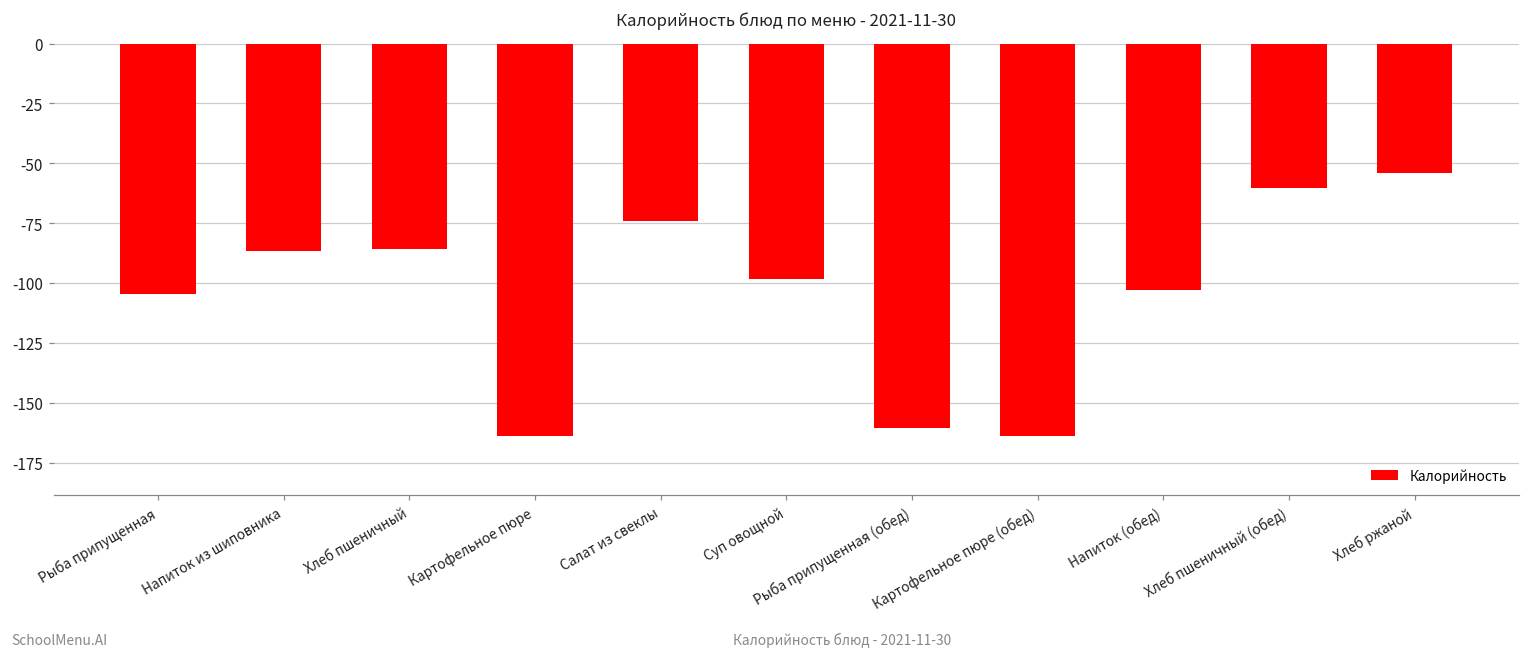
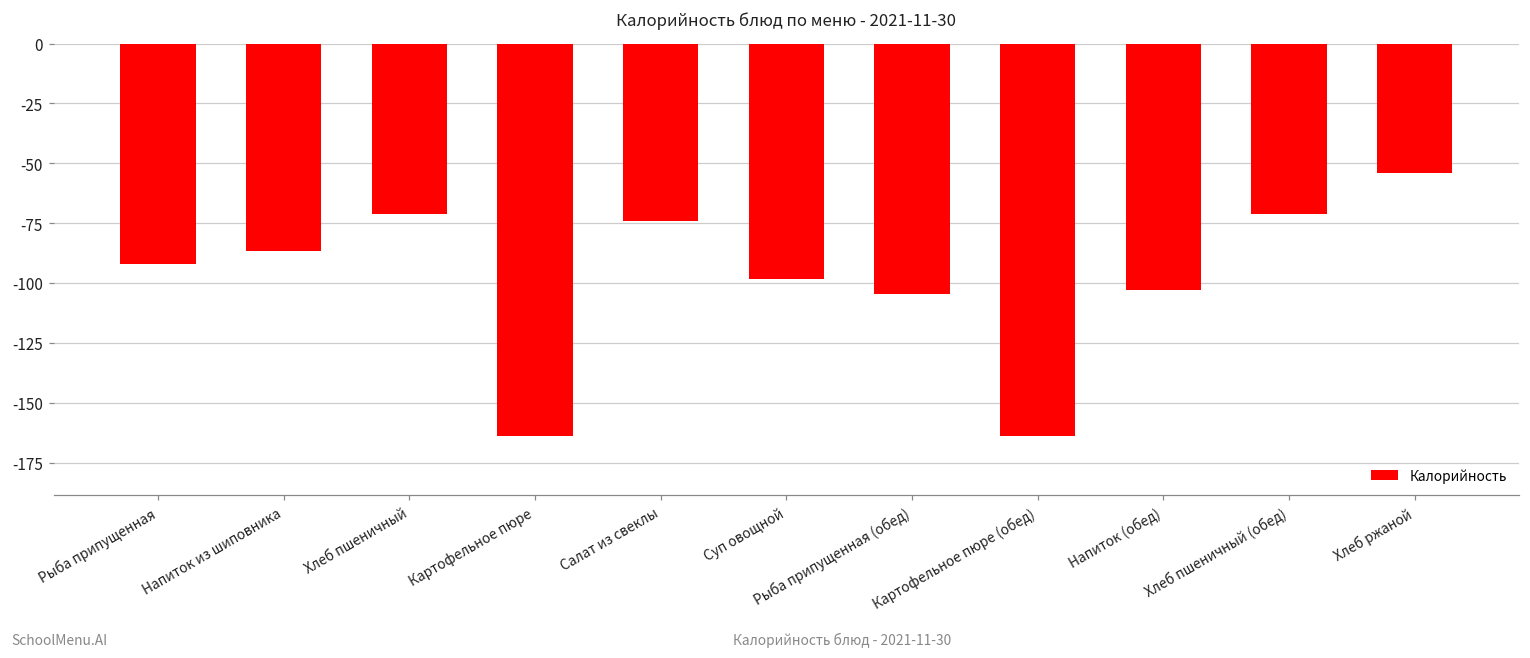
Рыба припущенная: -105 -> -92
Хлеб пшеничный: -86 -> -71
Рыба припущенная (обед): -161 -> -105
Хлеб пшеничный (обед): -60 -> -71
